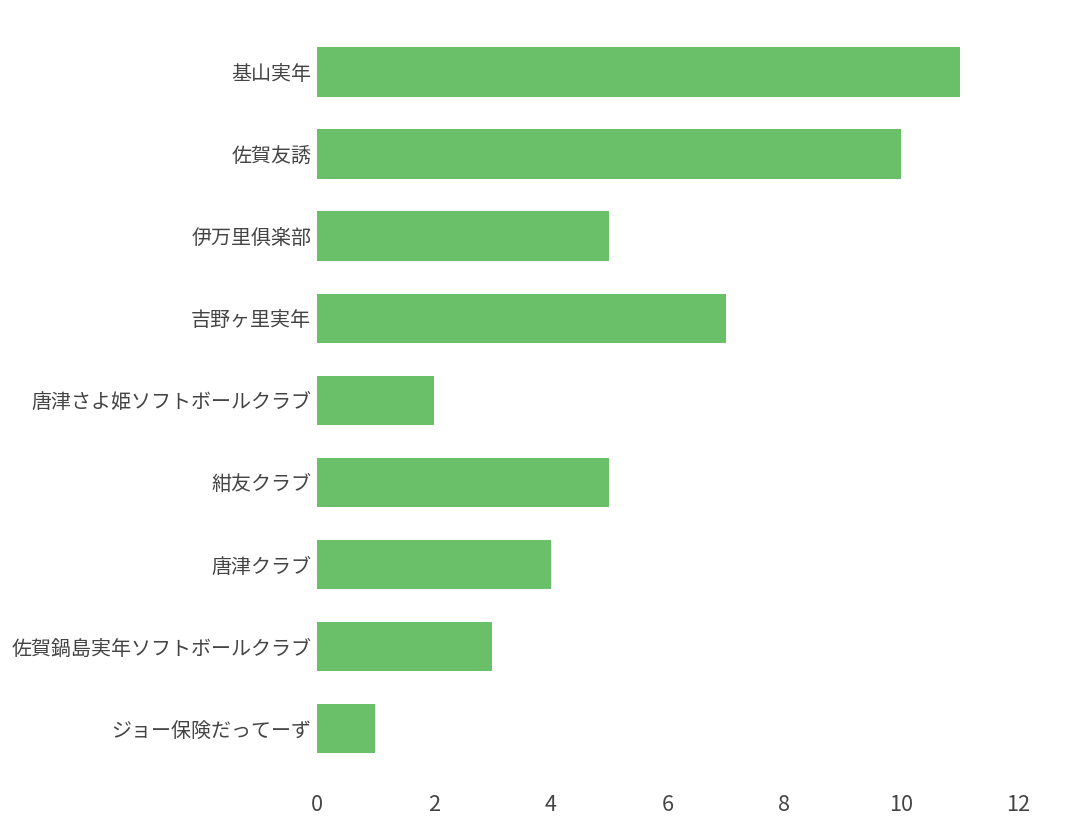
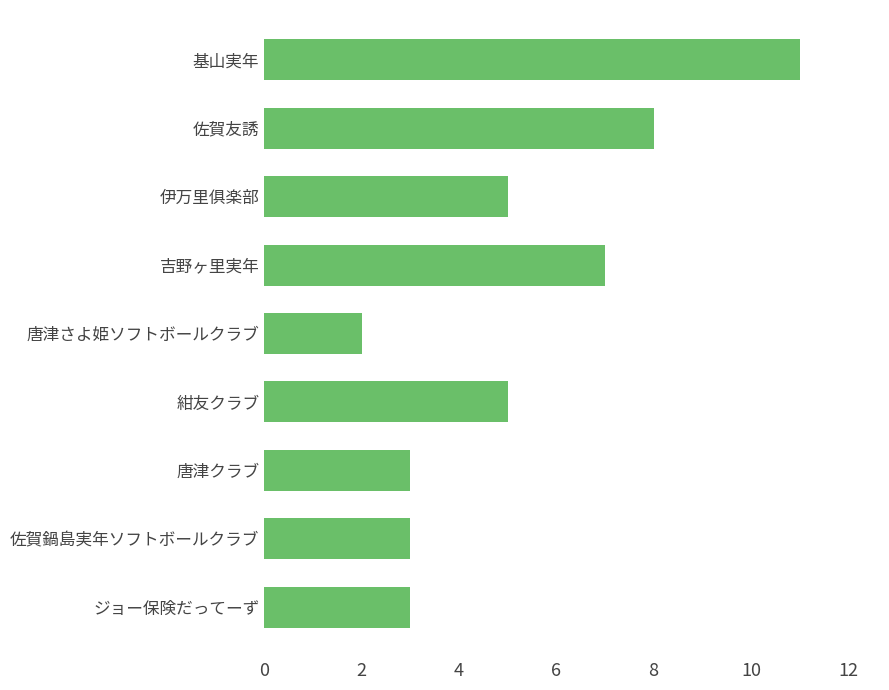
佐賀友誘: 10 -> 8
唐津クラブ: 4 -> 3
ジョー保険だってーず: 1 -> 3
